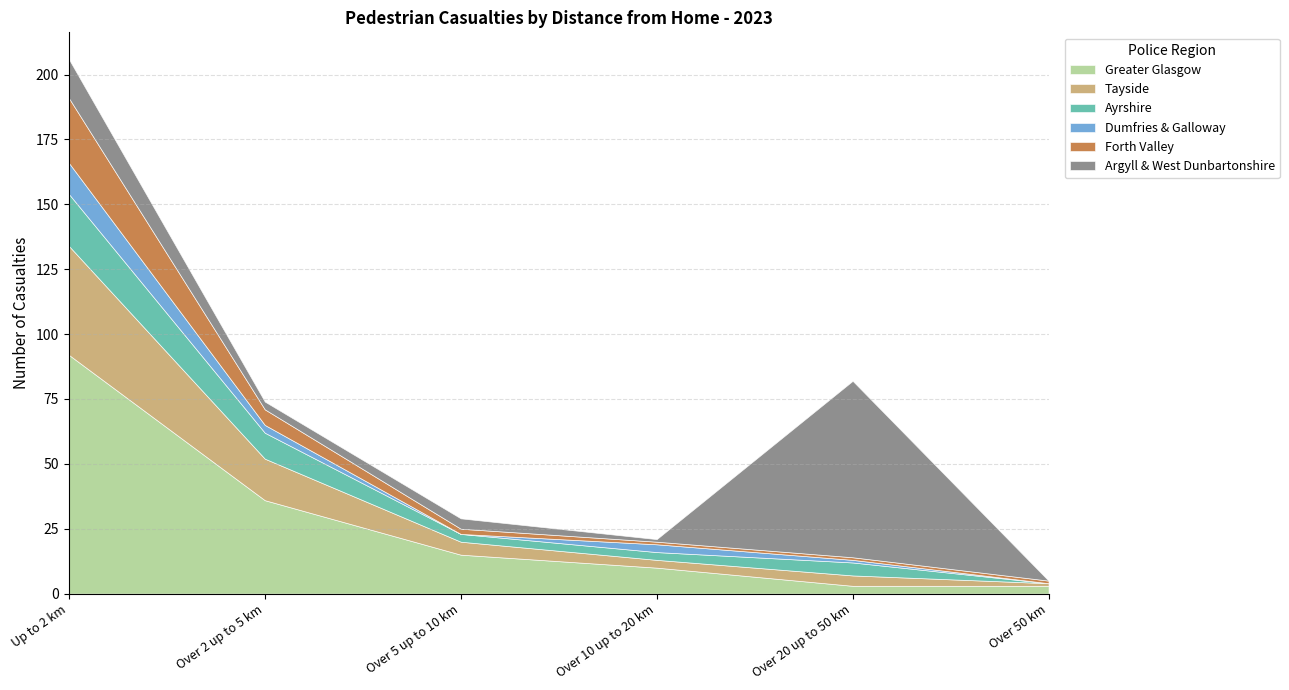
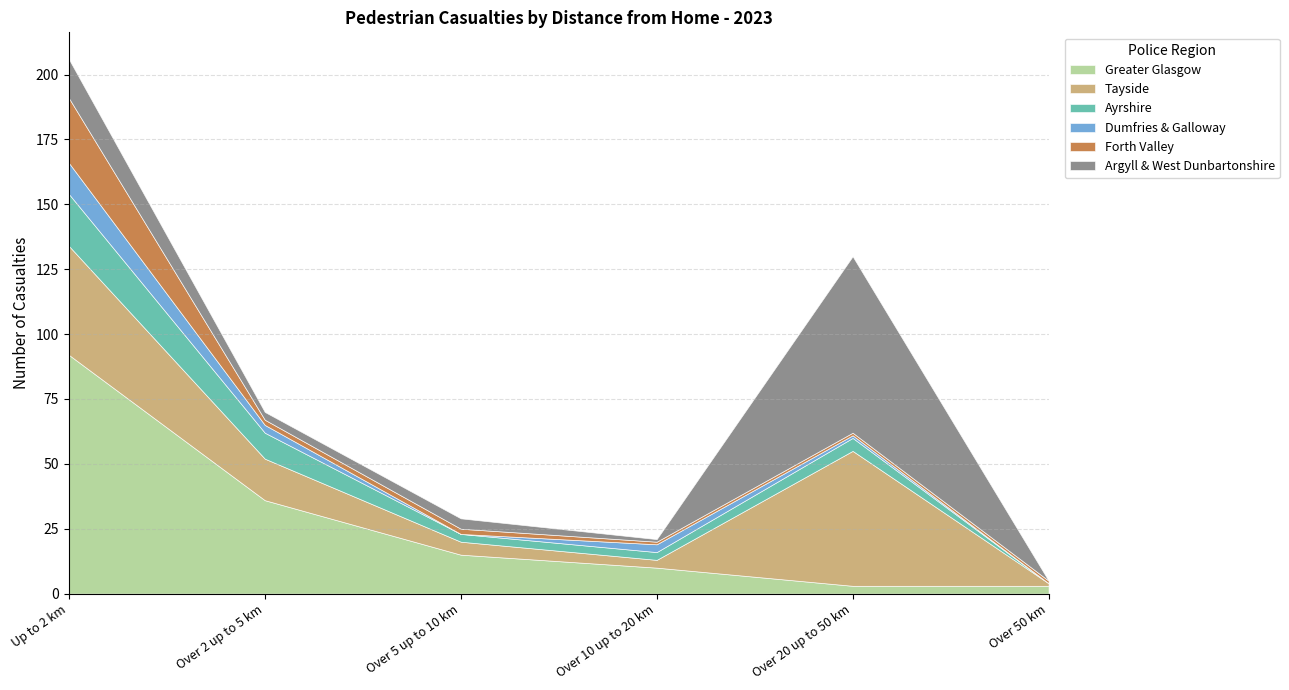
Forth Valley, Over 2 up to 5 km: 6 -> 2
Tayside, Over 20 up to 50 km: 4 -> 52
